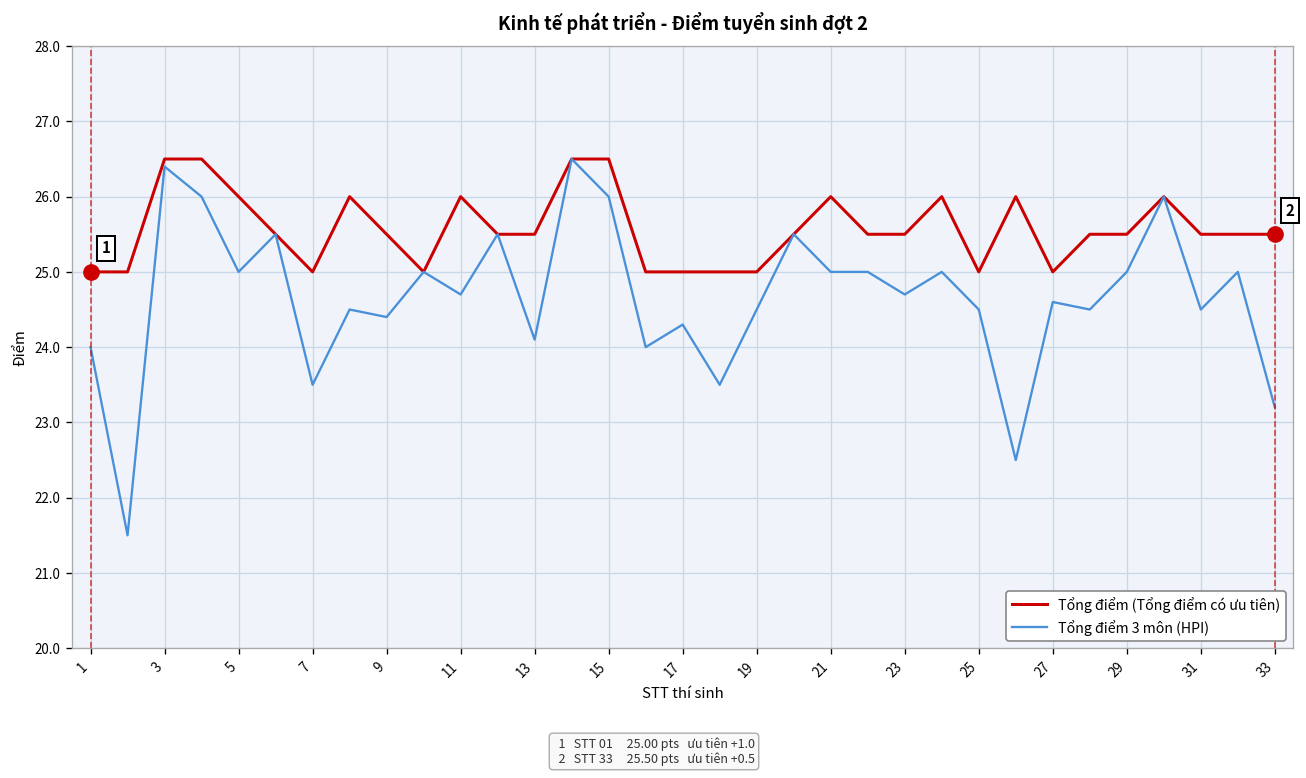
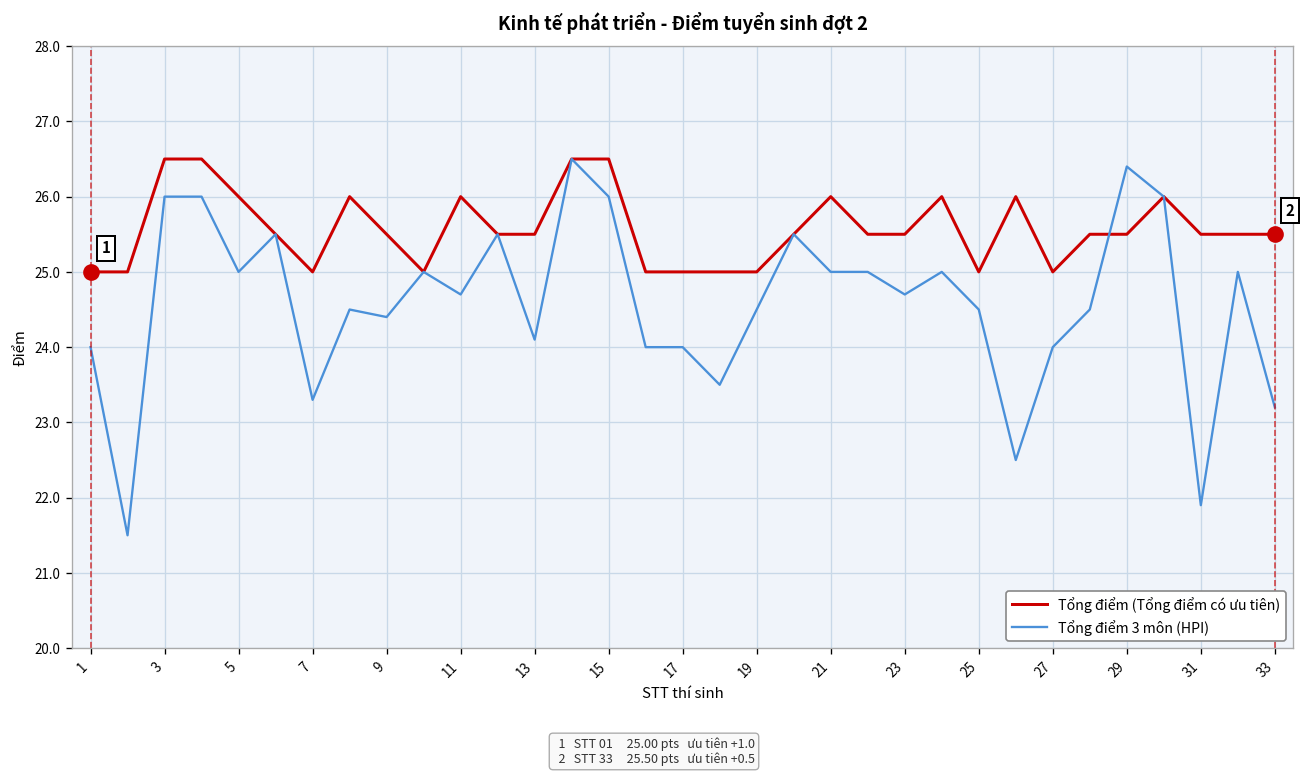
Tổng điểm 3 môn (HPI), 3: 26.4 -> 26.0
Tổng điểm 3 môn (HPI), 7: 23.5 -> 23.3
Tổng điểm 3 môn (HPI), 17: 24.3 -> 24.0
Tổng điểm 3 môn (HPI), 27: 24.6 -> 24.0
Tổng điểm 3 môn (HPI), 29: 25.0 -> 26.4
Tổng điểm 3 môn (HPI), 31: 24.5 -> 21.9
